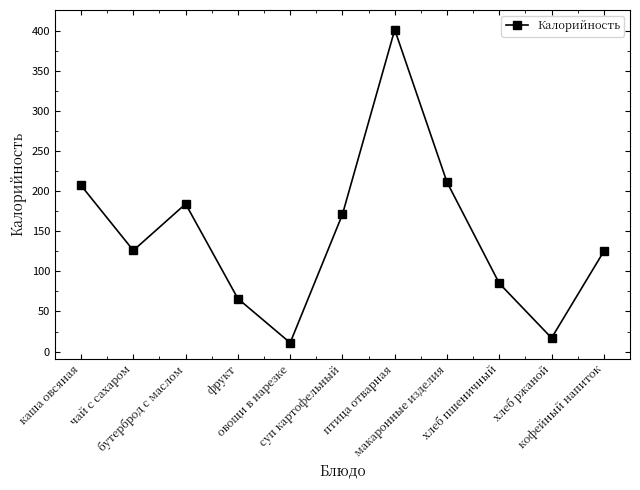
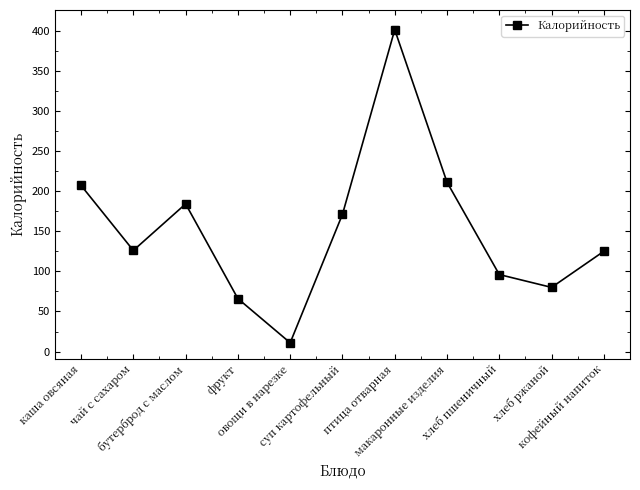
Калорийность, хлеб пшеничный: 90 -> 100
Калорийность, хлеб ржаной: 20 -> 80
